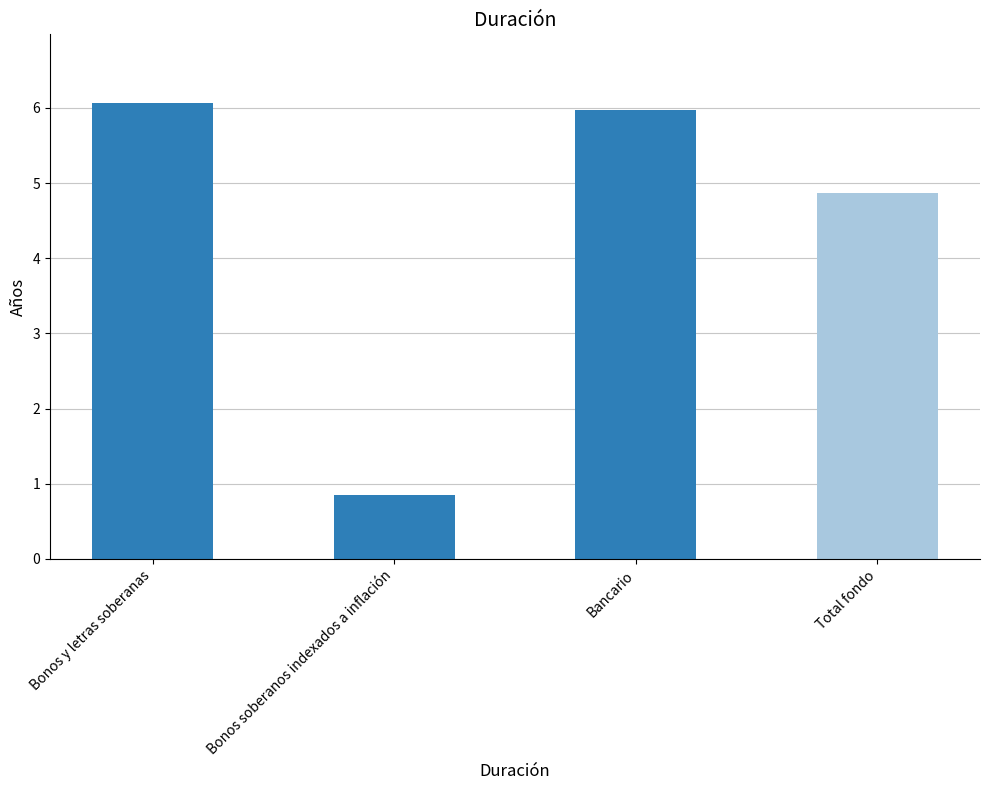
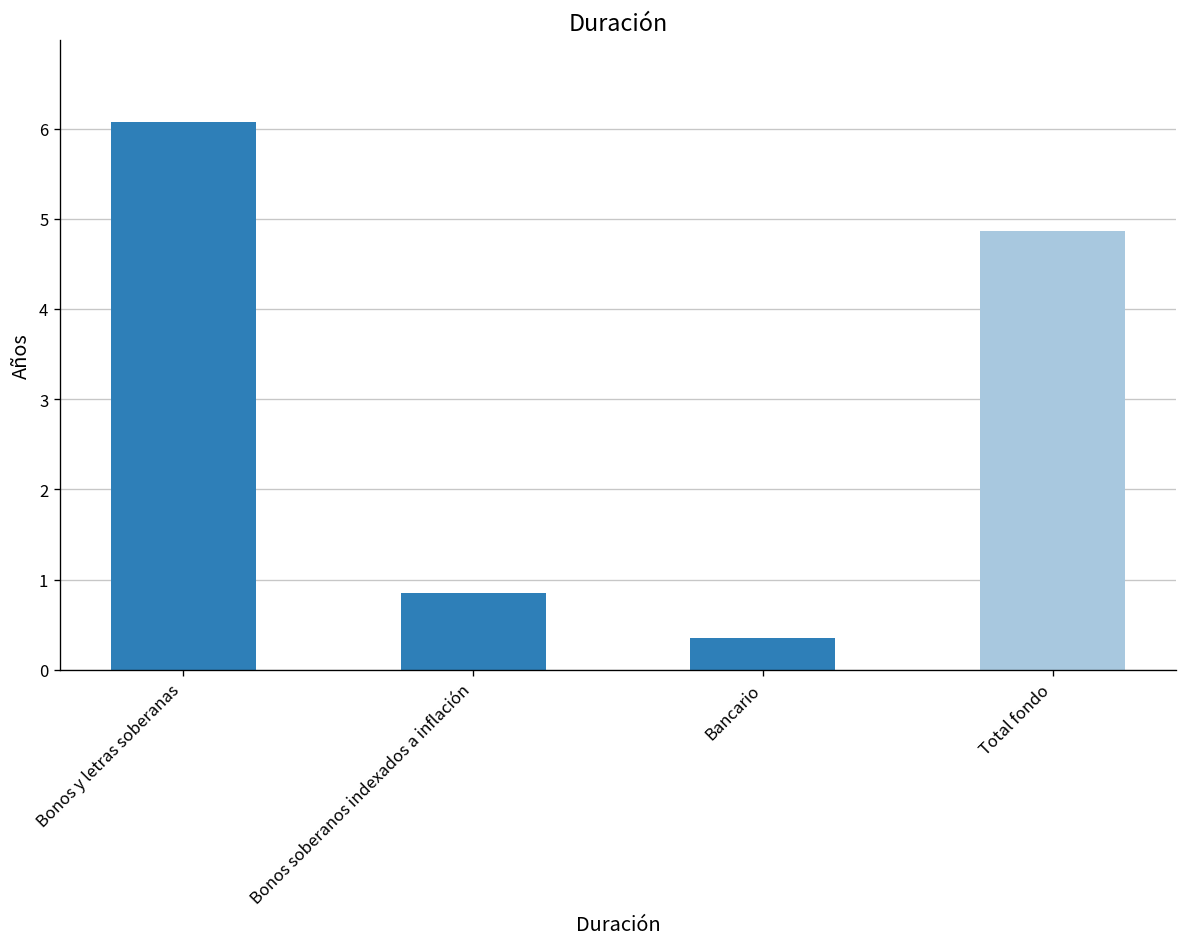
Bancario: 6.0 -> 0.3
